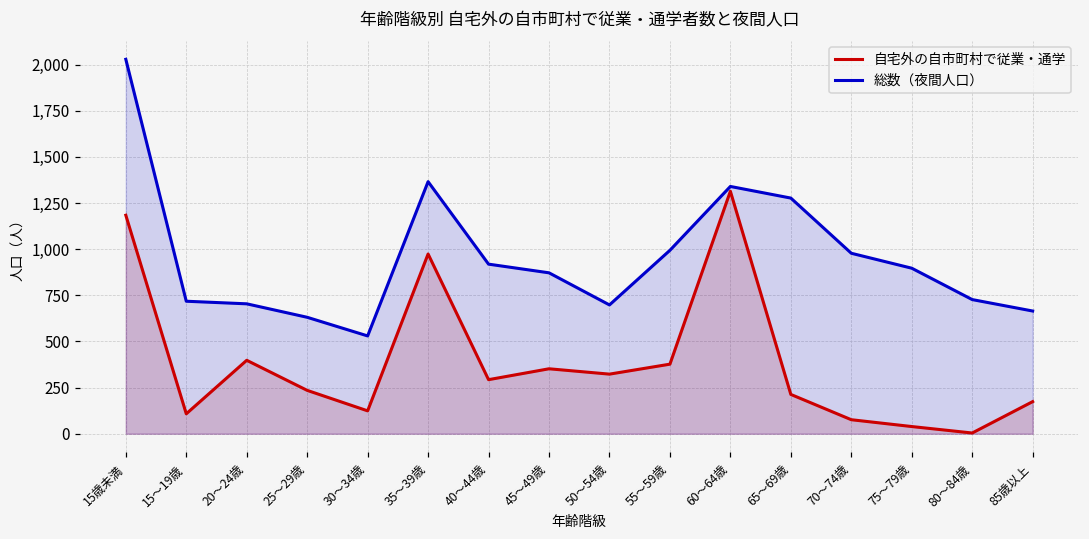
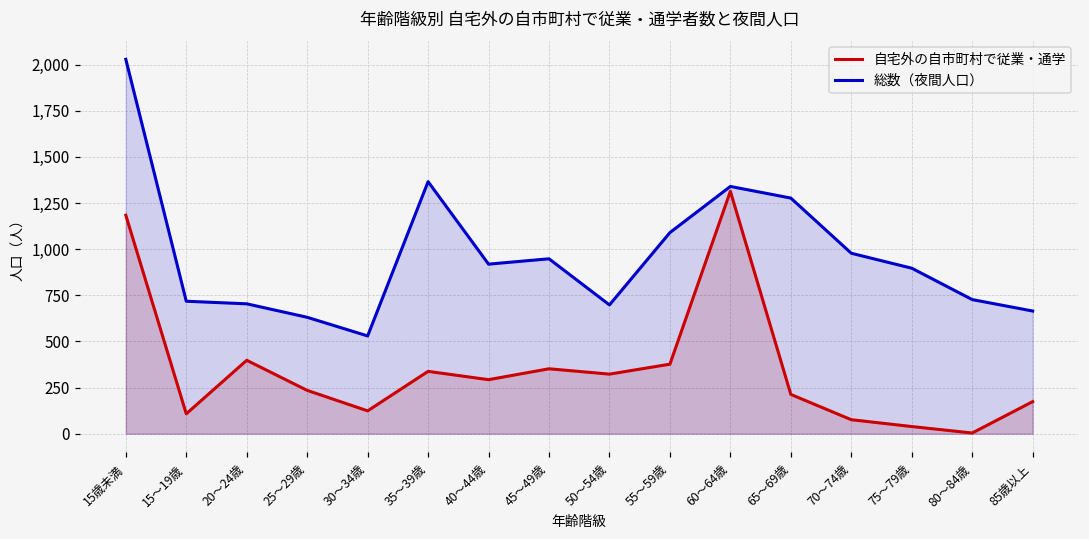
自宅外の自市町村で従業・通学, 35～39歳: 970 -> 340
総数（夜間人口）, 45～49歳: 870 -> 950
総数（夜間人口）, 55～59歳: 990 -> 1,090
